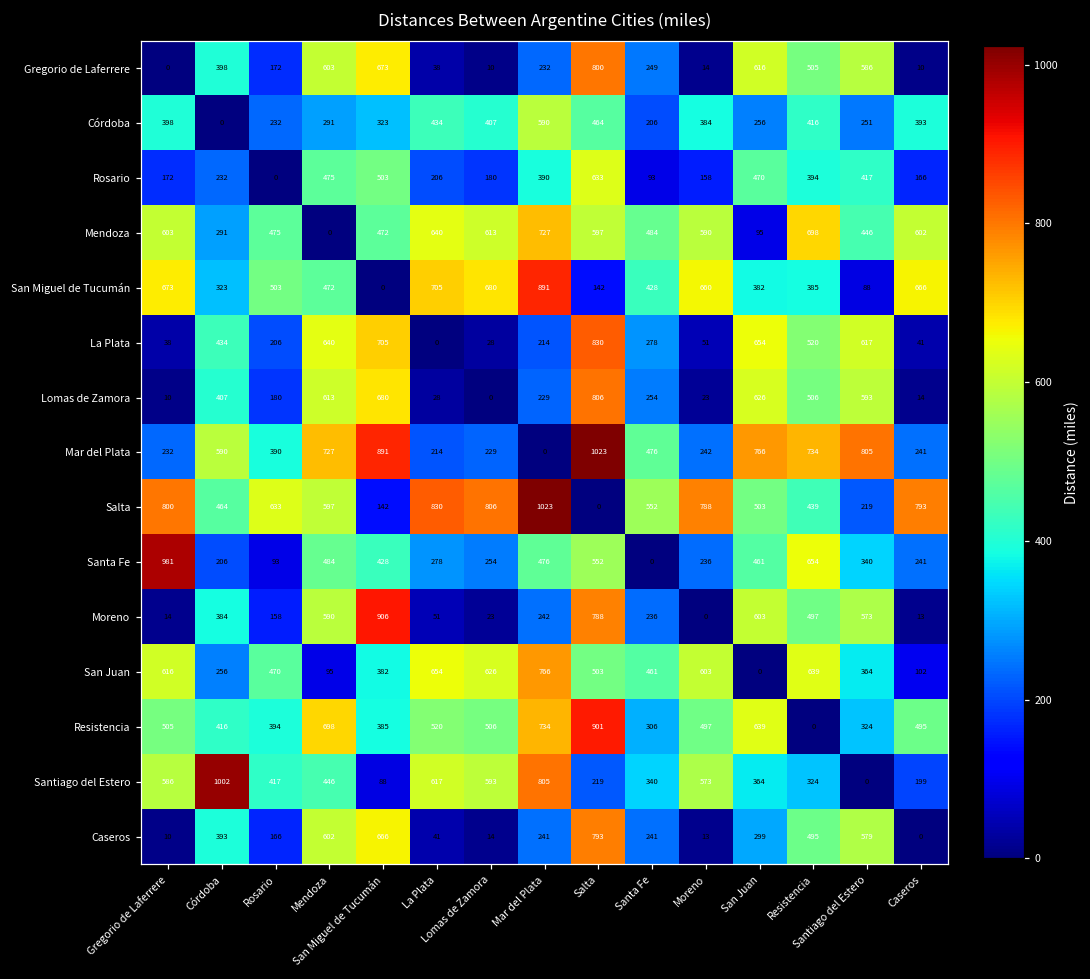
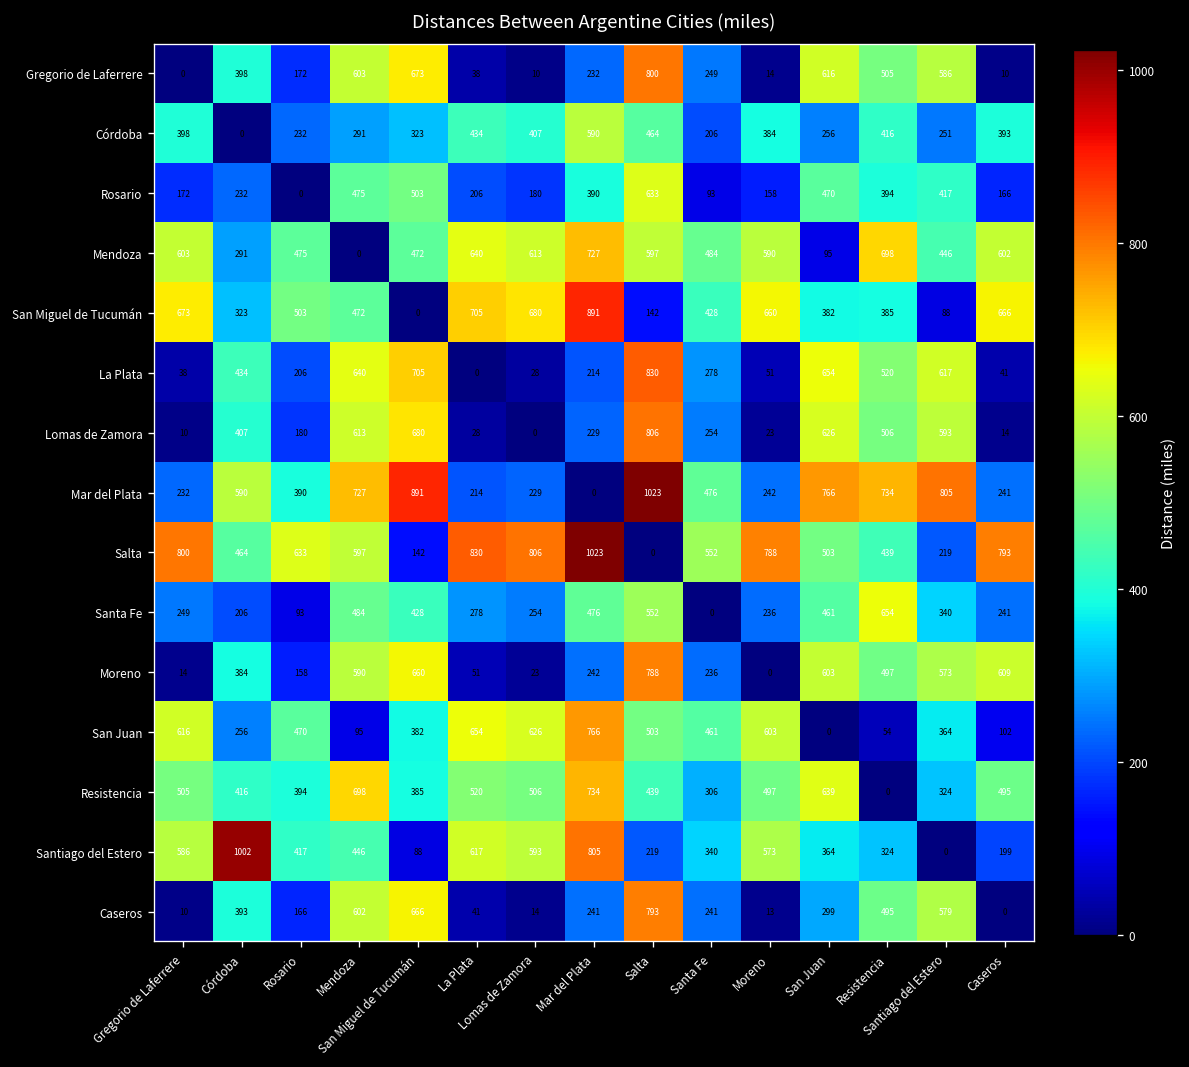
Santa Fe, Gregorio de Laferrere: 981 -> 249
Moreno, San Miguel de Tucumán: 906 -> 660
Moreno, Caseros: 13 -> 609
San Juan, Resistencia: 639 -> 54
Resistencia, Salta: 901 -> 439
